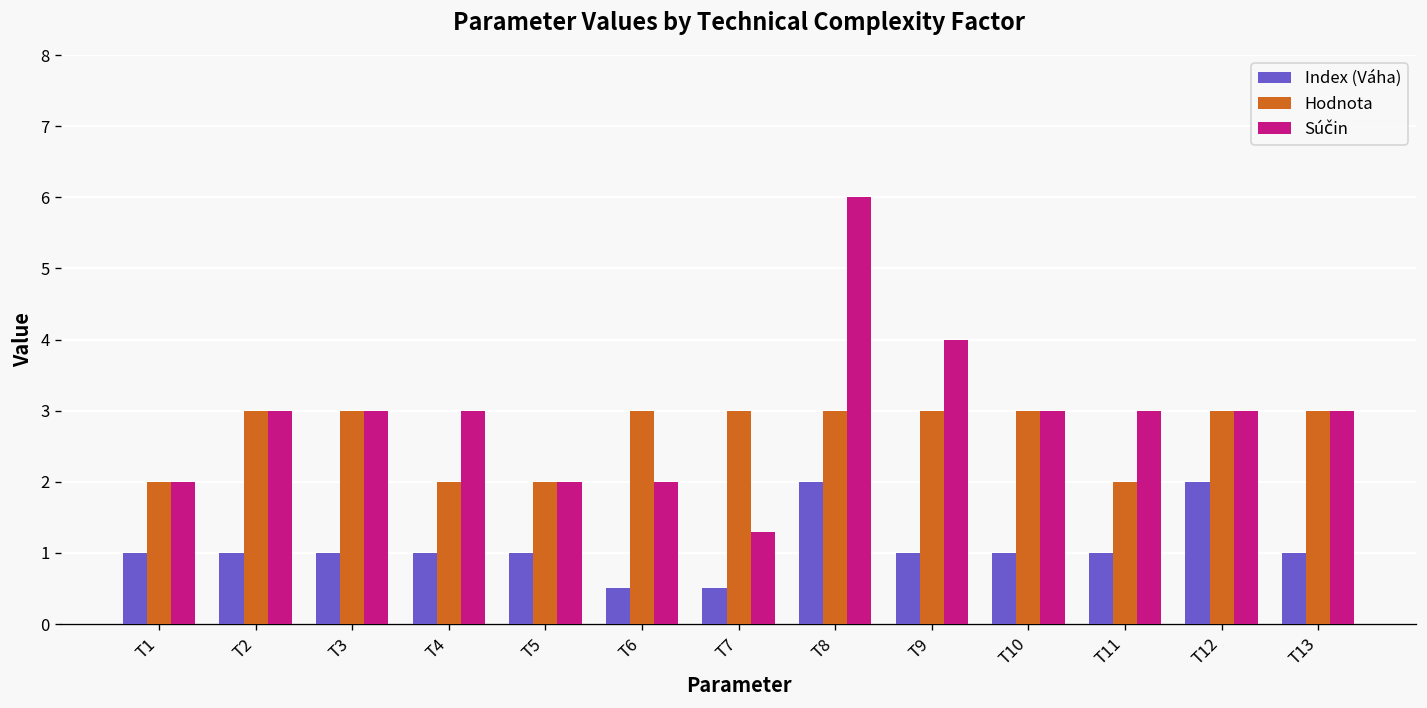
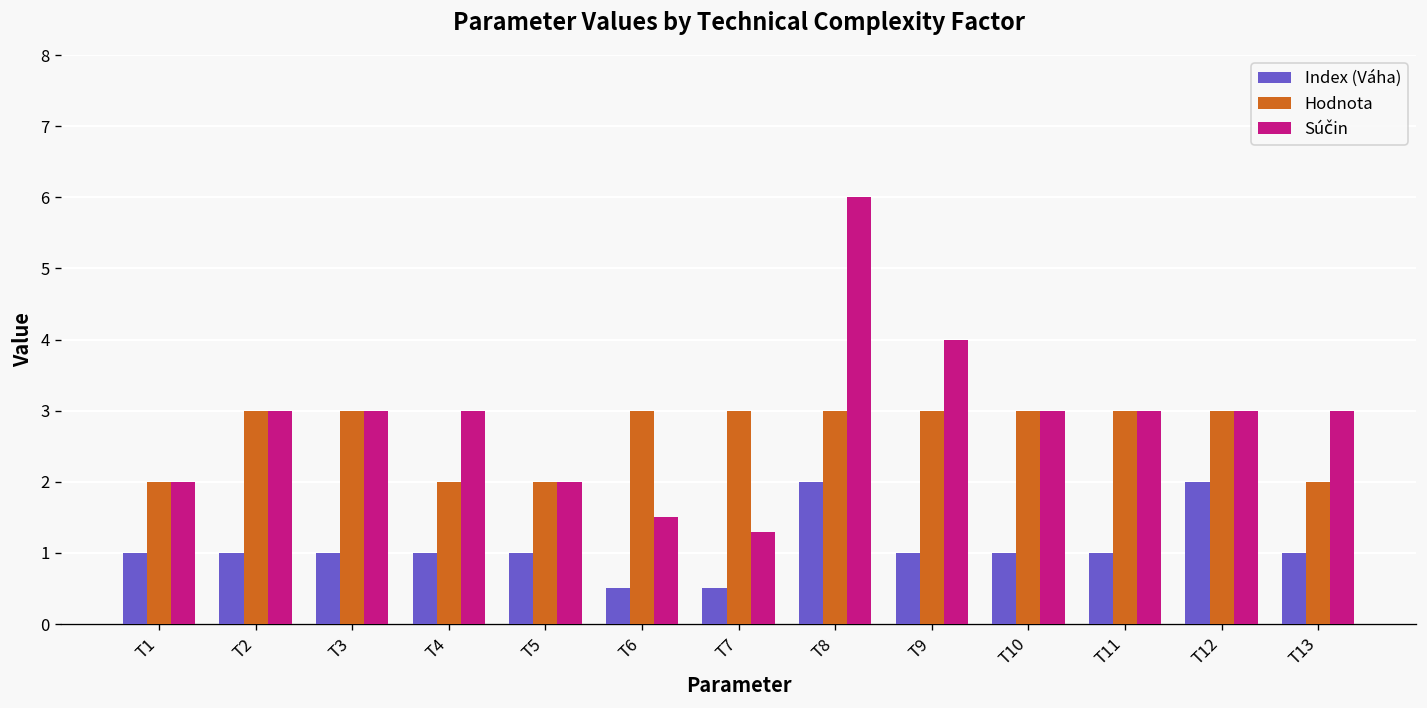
Súčin, T6: 2.0 -> 1.5
Hodnota, T11: 2 -> 3
Hodnota, T13: 3 -> 2
